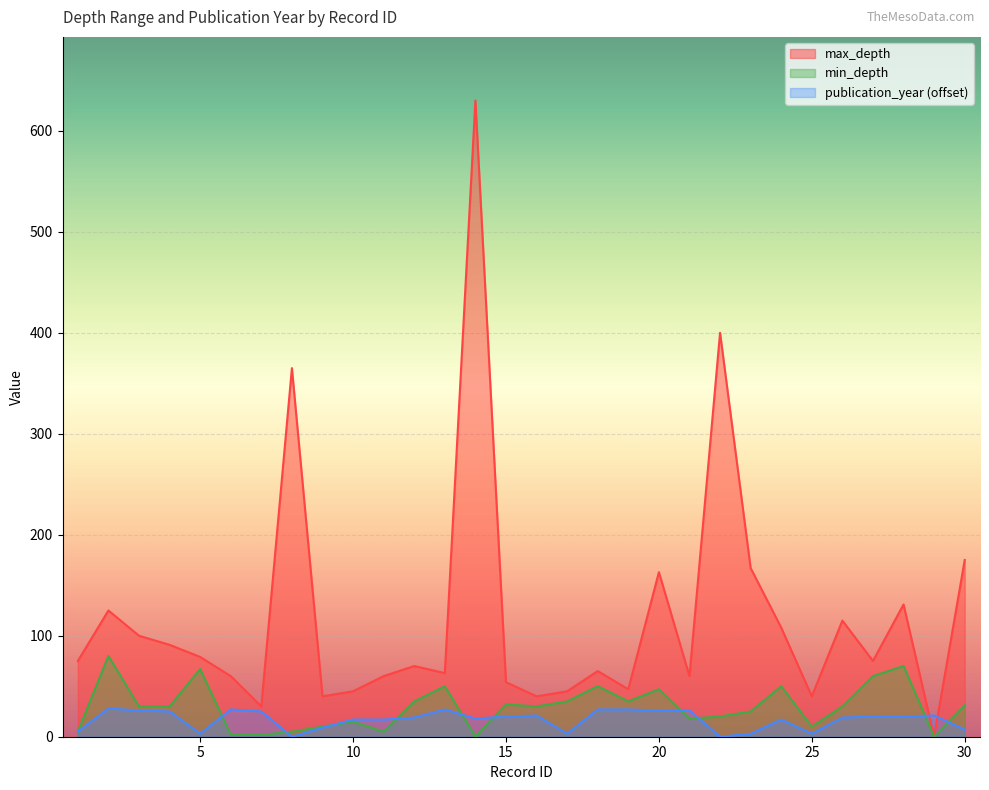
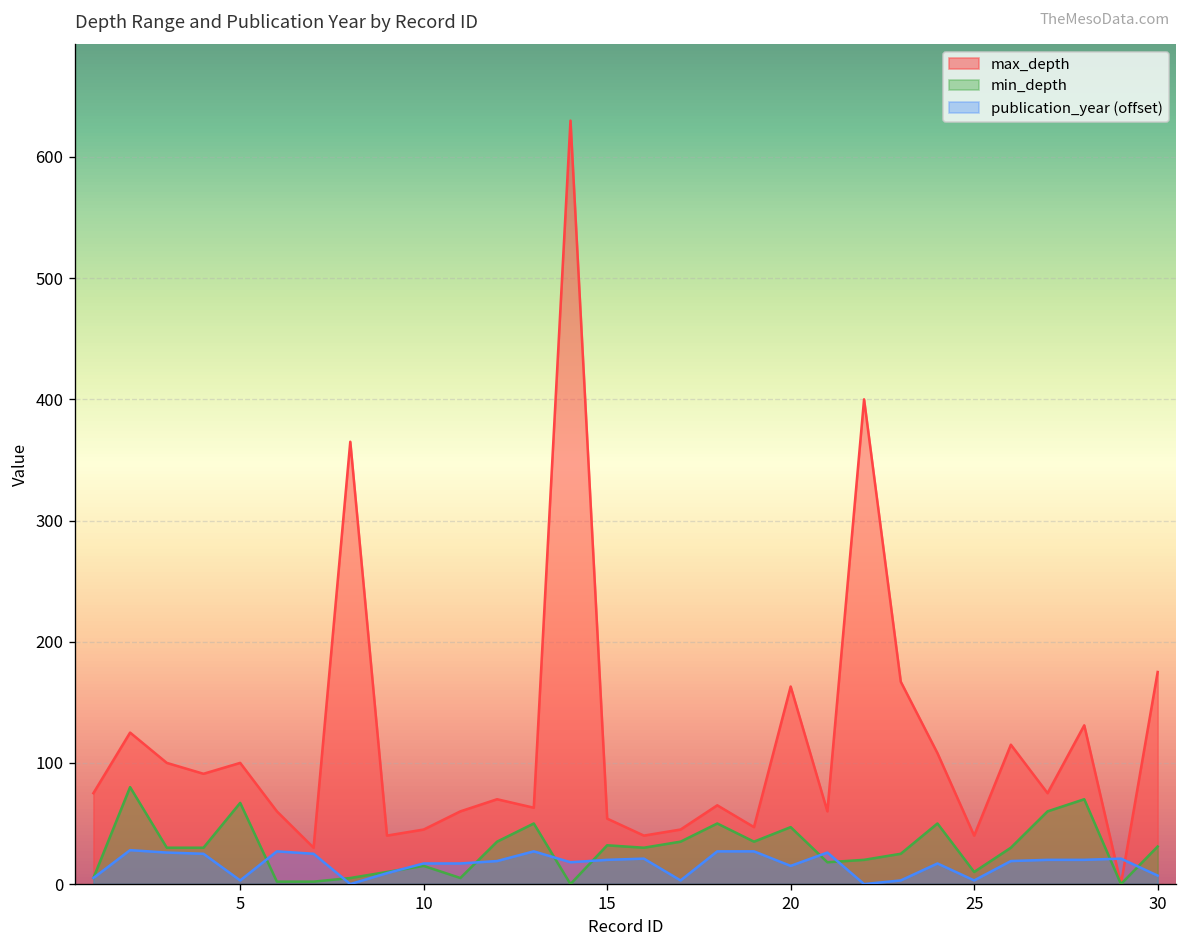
max_depth, 5: 79 -> 100
publication_year (offset), 20: 26 -> 15
